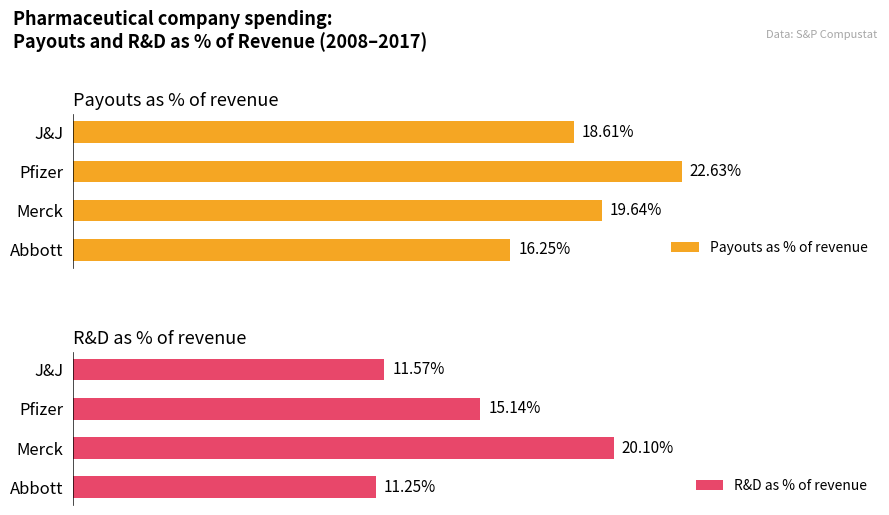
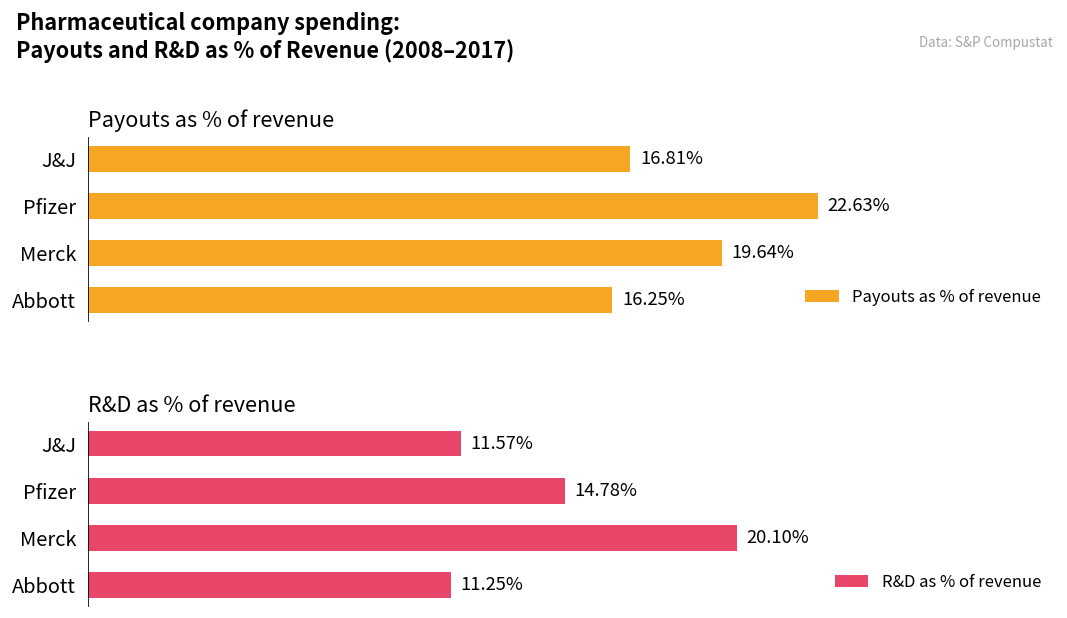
Payouts as % of revenue, J&J: 18.61% -> 16.81%
R&D as % of revenue, Pfizer: 15.14% -> 14.78%
